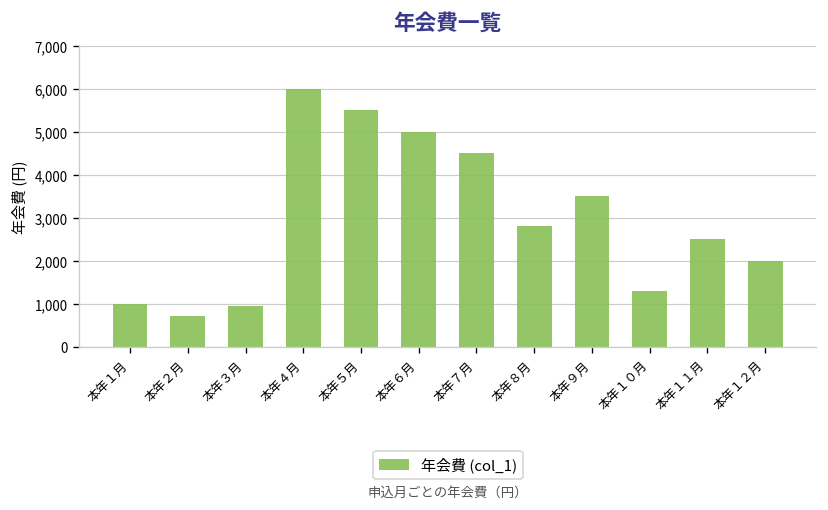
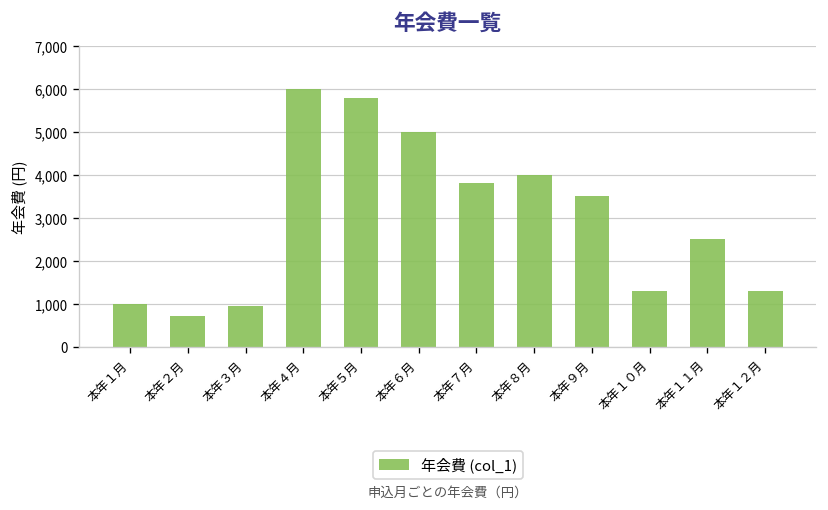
本年５月: 5,500 -> 5,800
本年７月: 4,500 -> 3,800
本年８月: 2,800 -> 4,000
本年１２月: 2,000 -> 1,300
